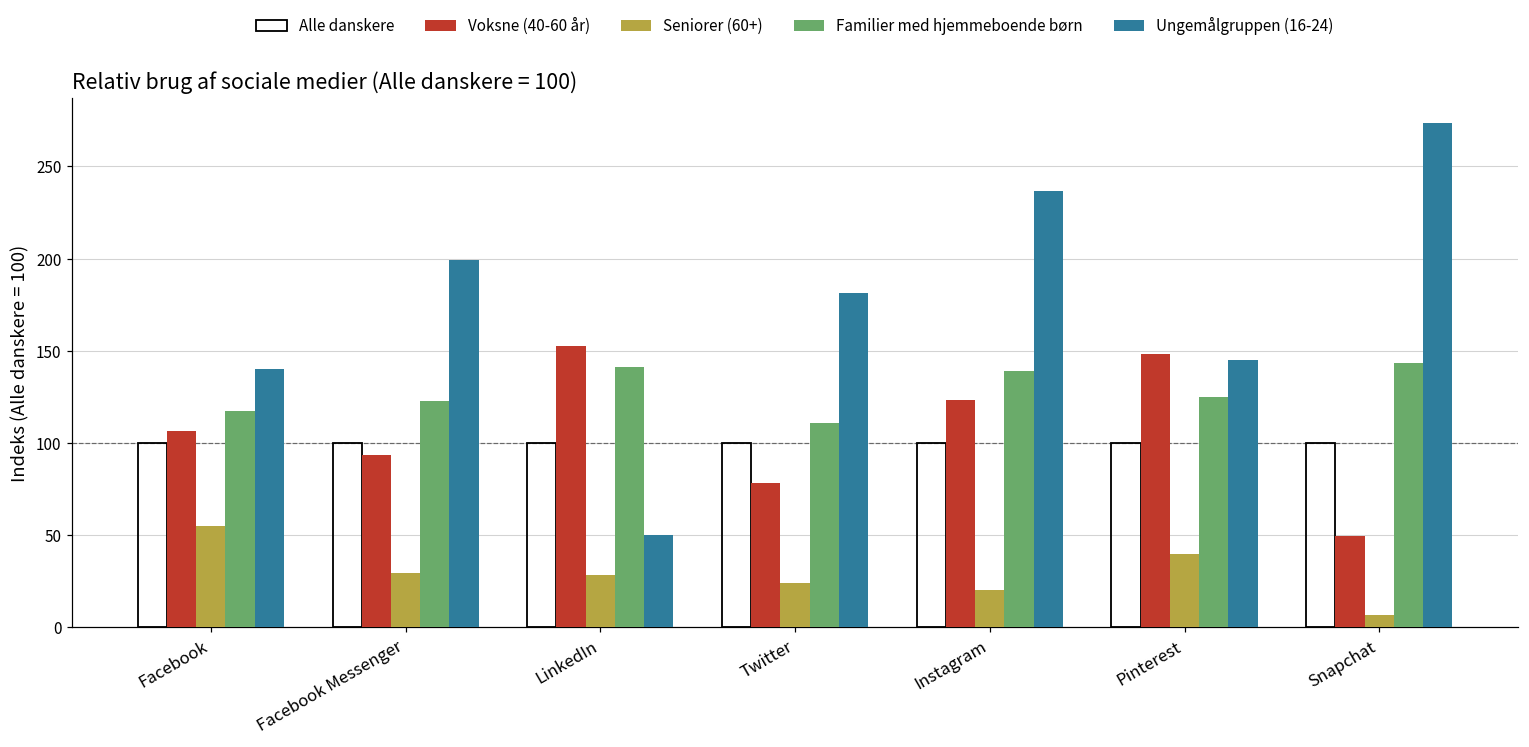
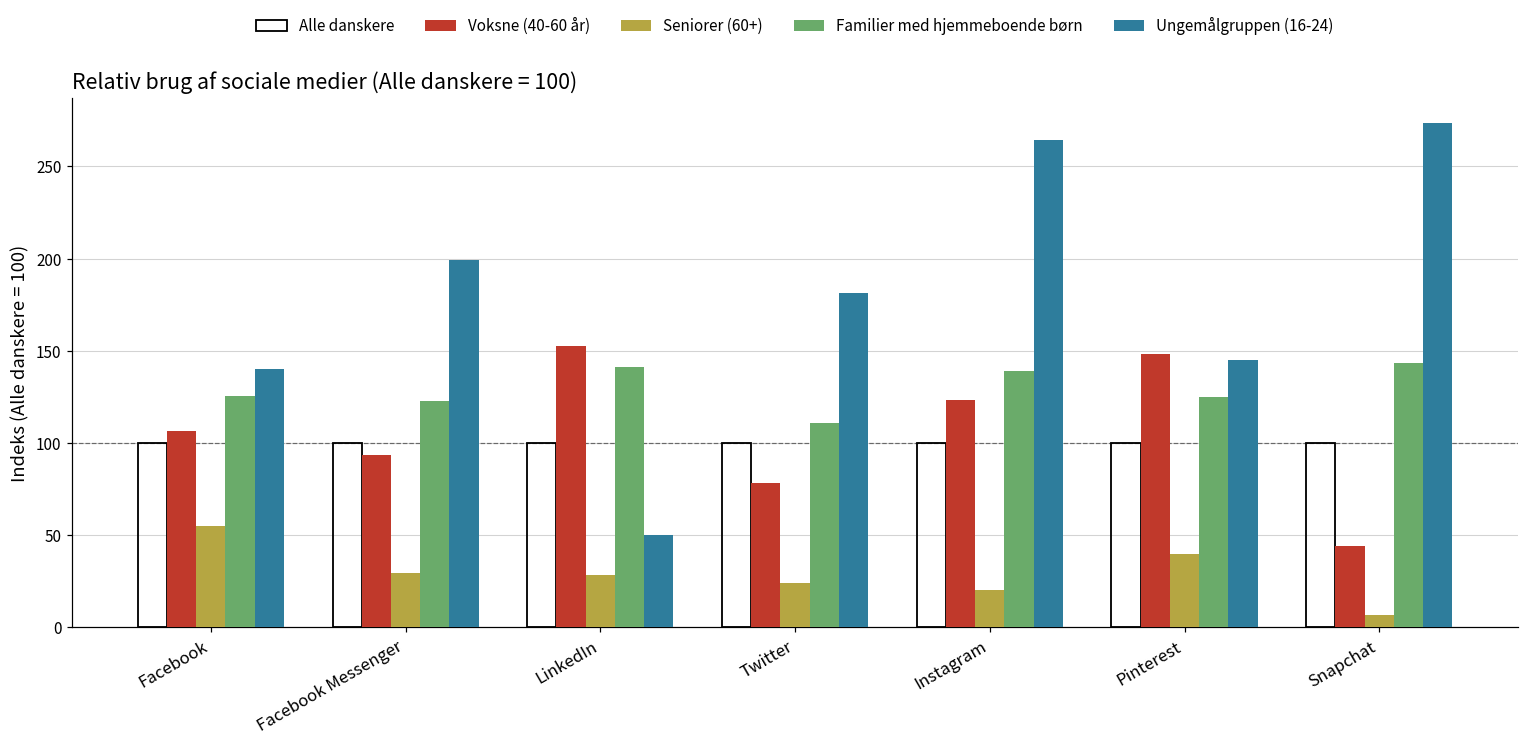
Familier med hjemmeboende børn, Facebook: 117 -> 125
Ungemålgruppen (16-24), Instagram: 237 -> 264
Voksne (40-60 år), Snapchat: 50 -> 44
